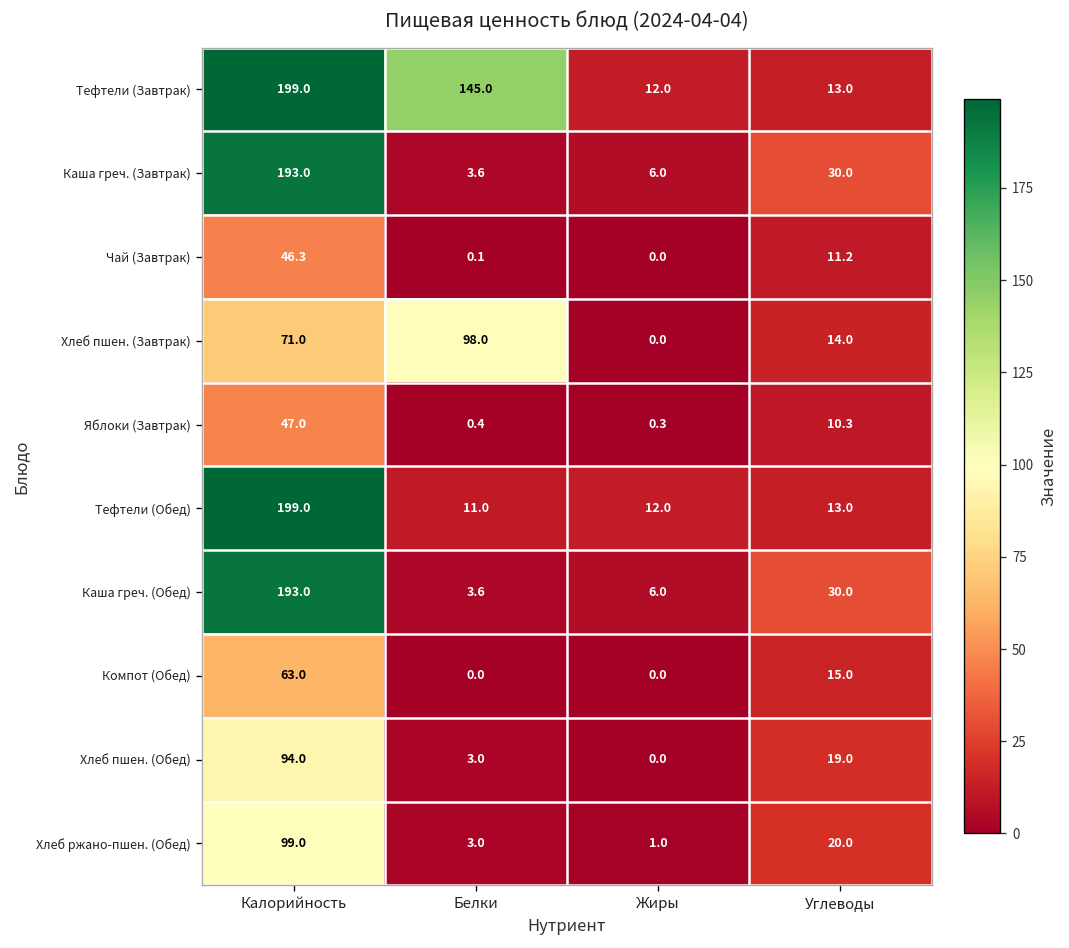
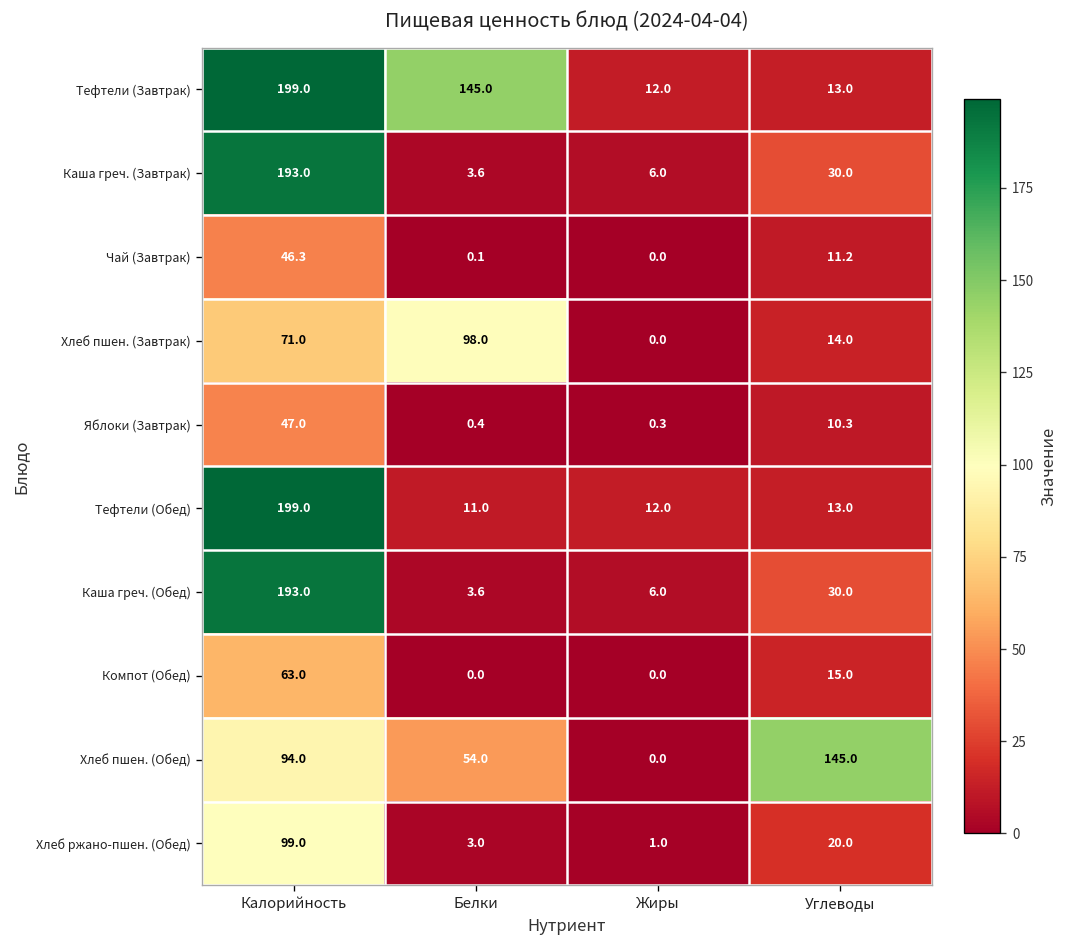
Хлеб пшен. (Обед), Белки: 3.0 -> 54.0
Хлеб пшен. (Обед), Углеводы: 19.0 -> 145.0
